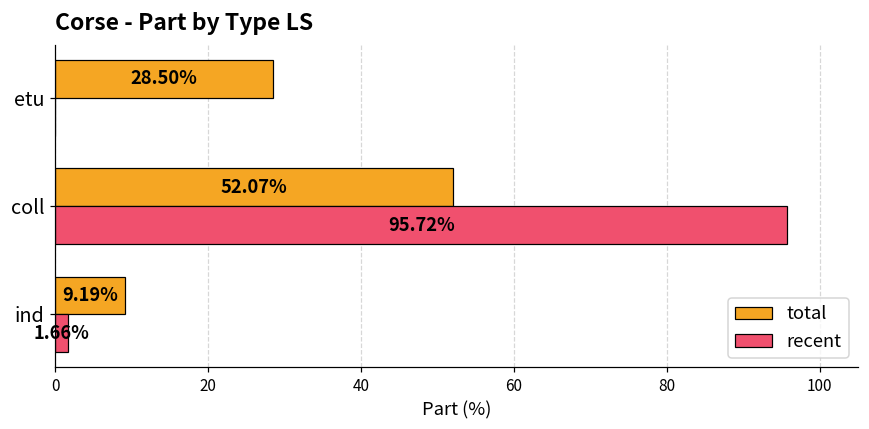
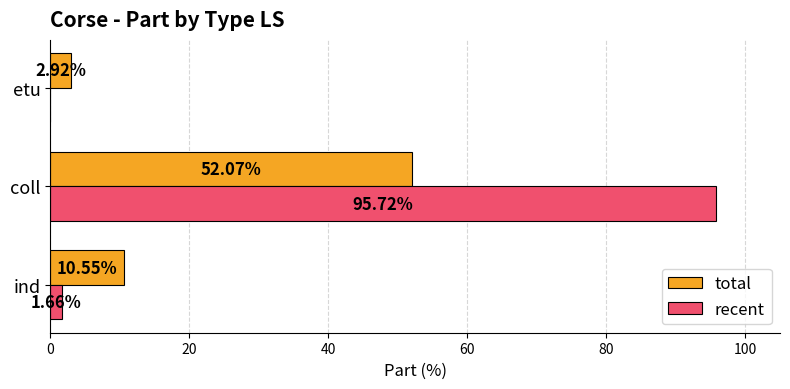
total, etu: 28.50% -> 2.92%
total, ind: 9.19% -> 10.55%
